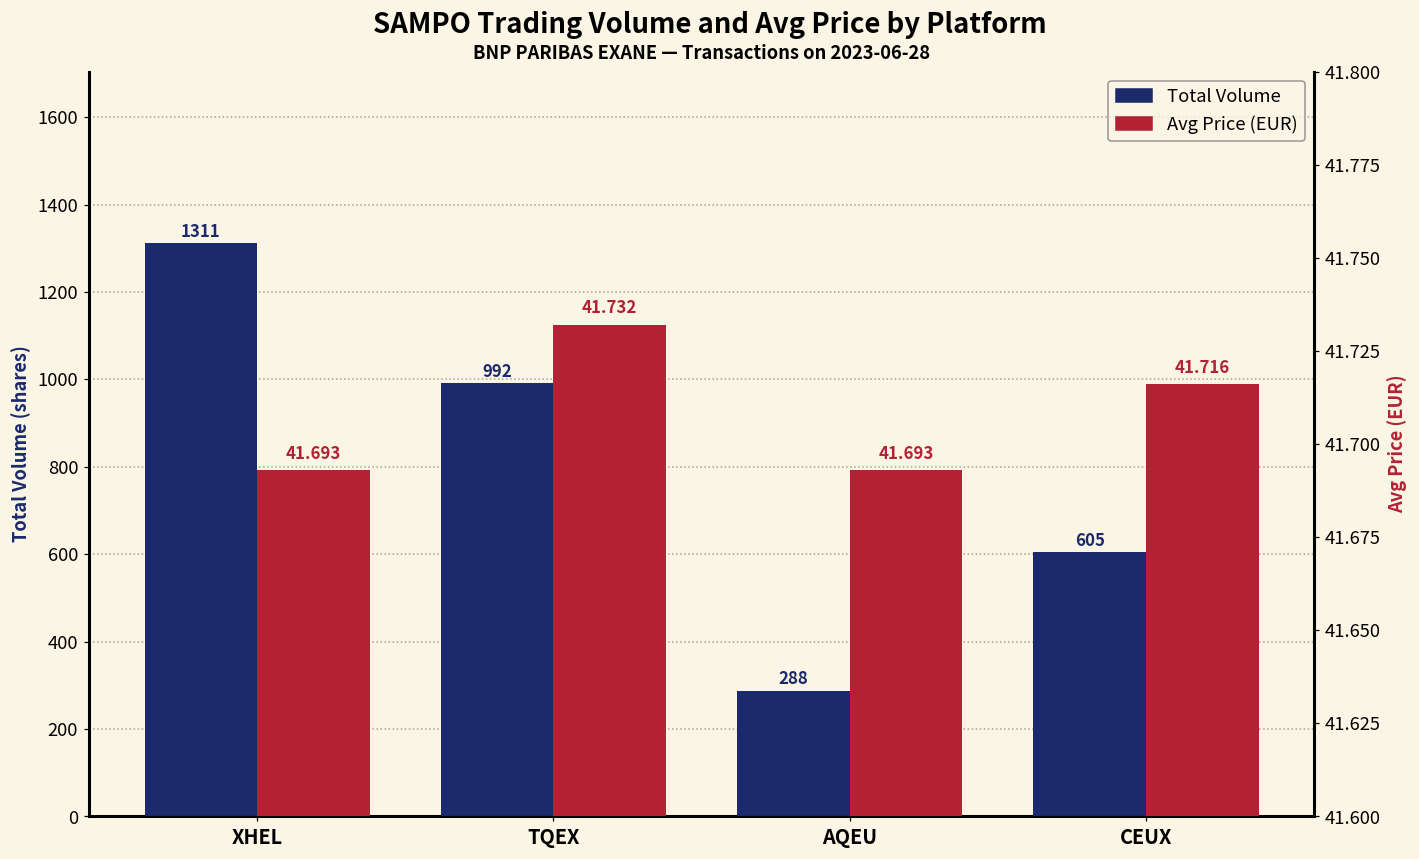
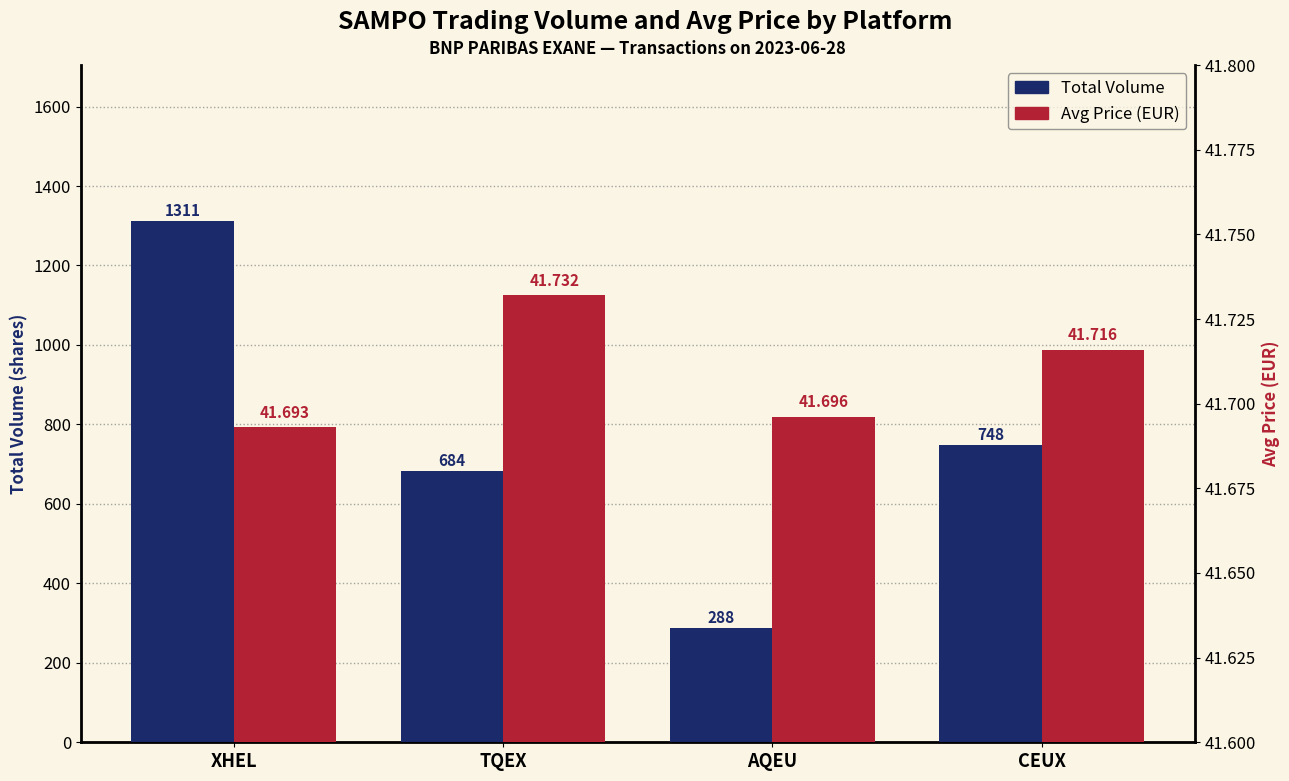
Total Volume, TQEX: 992 -> 684
Total Volume, CEUX: 605 -> 748
Avg Price (EUR), AQEU: 41.693 -> 41.696
